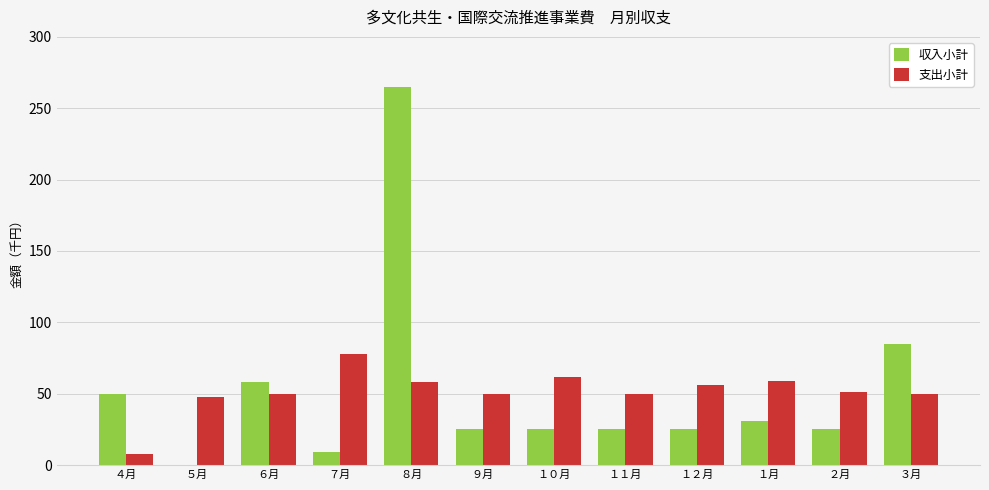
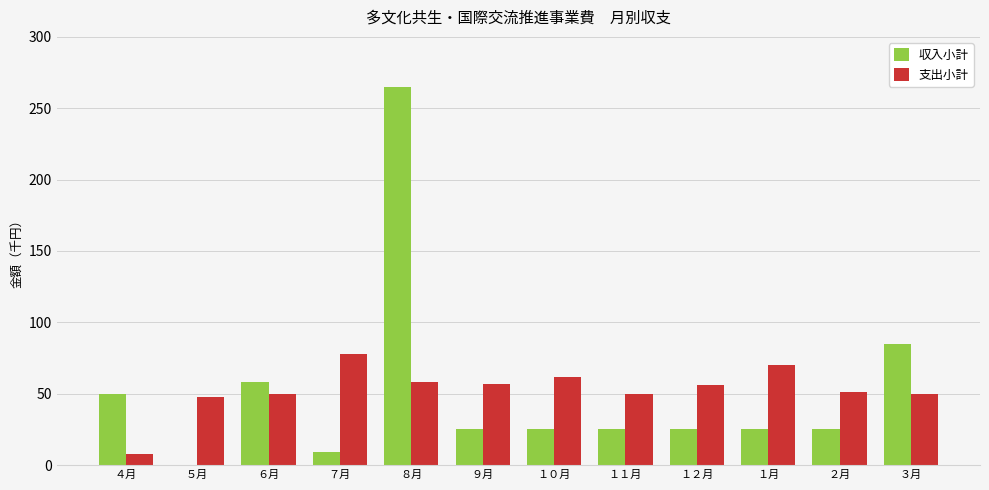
支出小計, ９月: 50 -> 57
収入小計, １月: 31 -> 25
支出小計, １月: 59 -> 70
